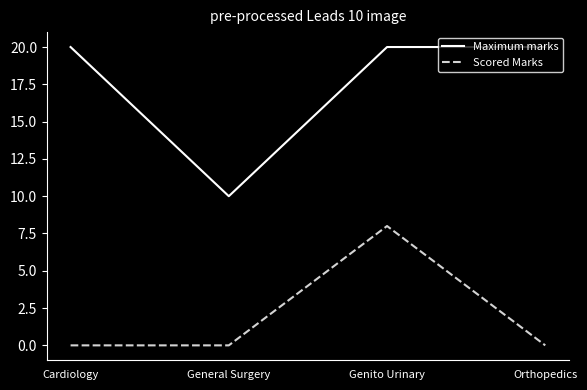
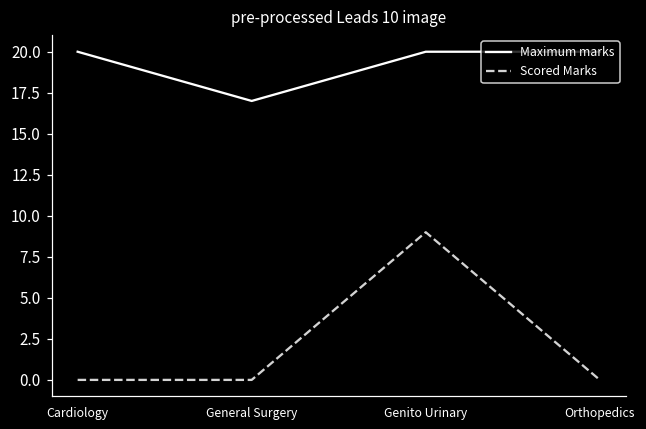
Maximum marks, General Surgery: 10 -> 17
Scored Marks, Genito Urinary: 8 -> 9
